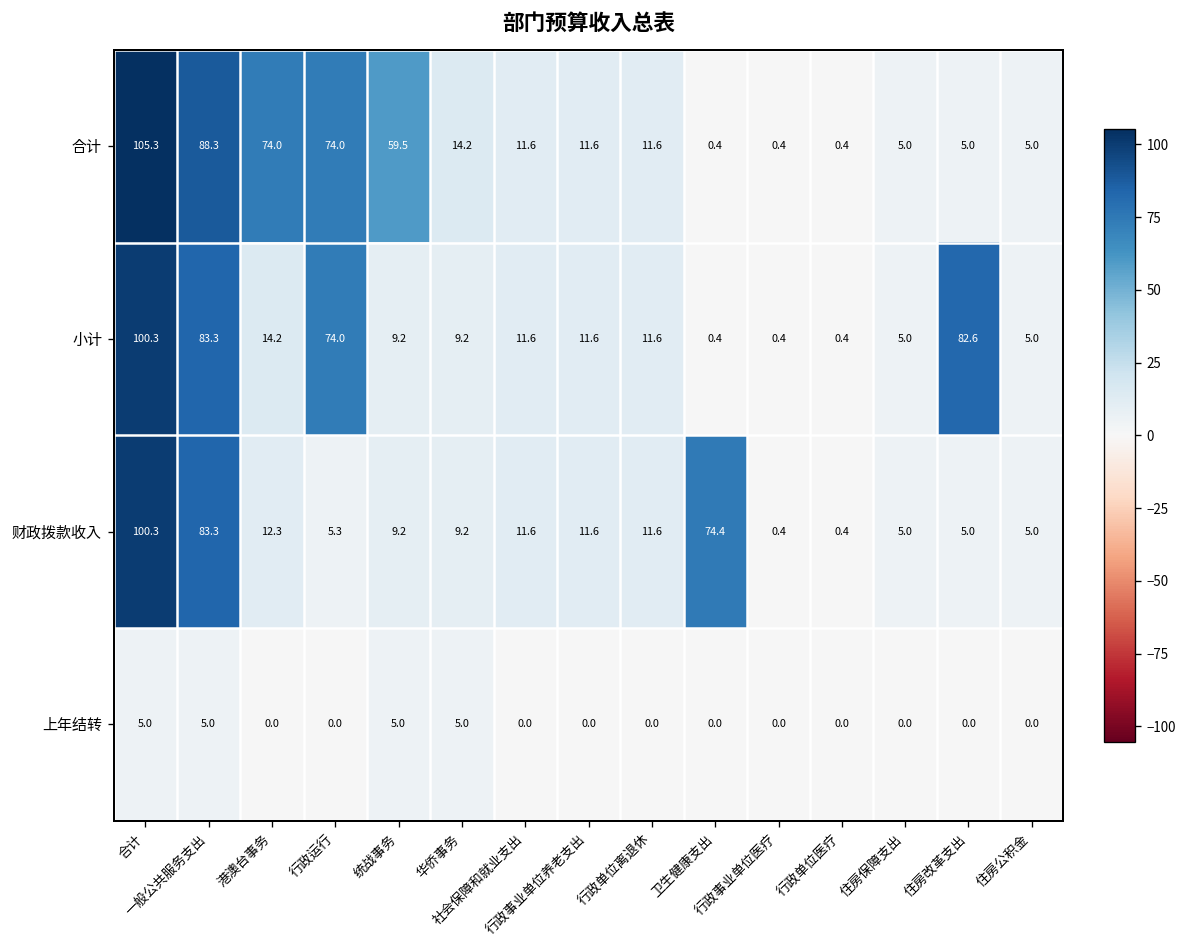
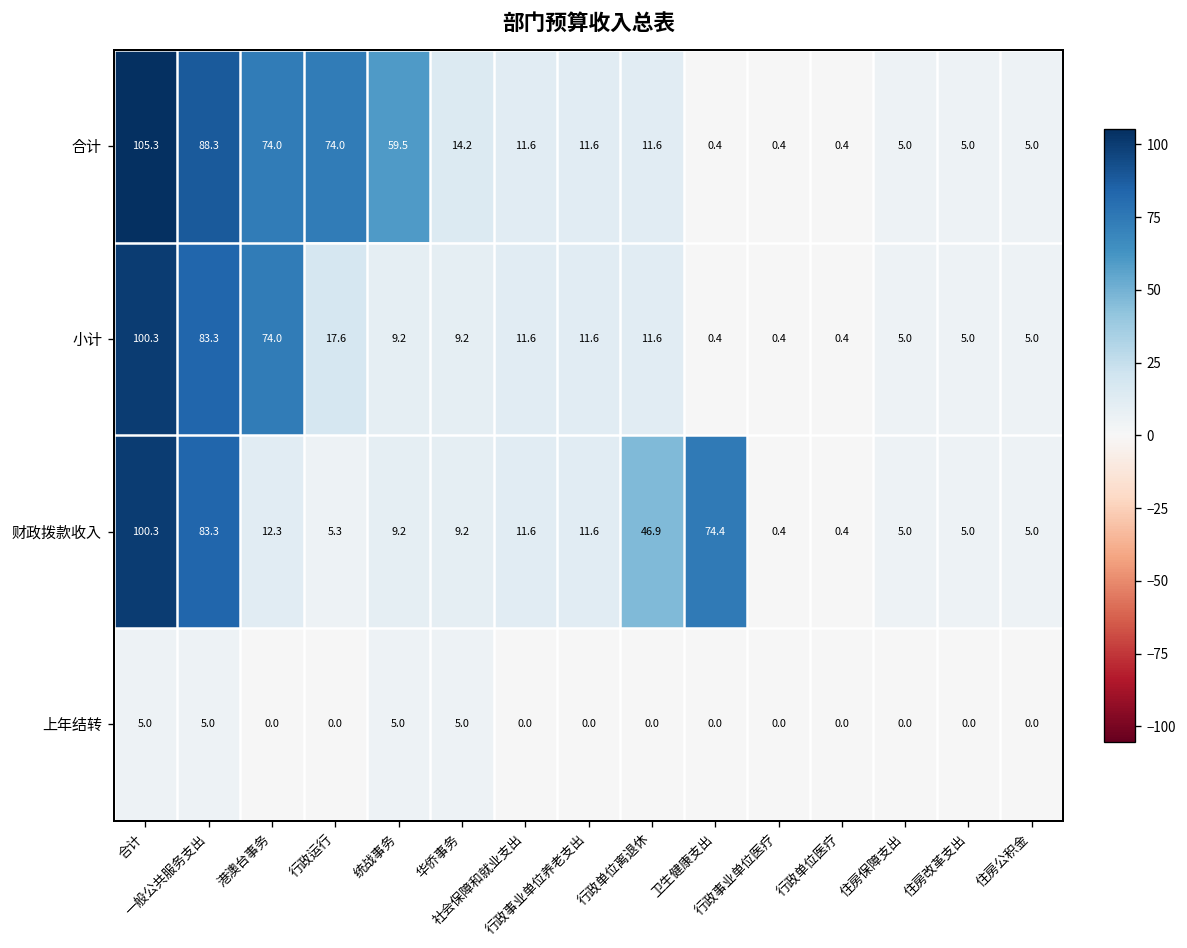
小计, 港澳台事务: 14.2 -> 74.0
小计, 行政运行: 74.0 -> 17.6
小计, 住房改革支出: 82.6 -> 5.0
财政拨款收入, 行政单位离退休: 11.6 -> 46.9
